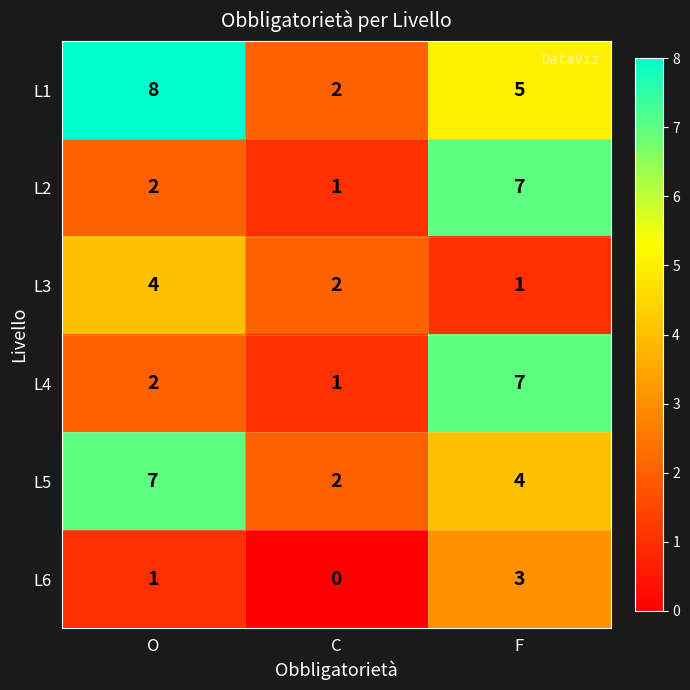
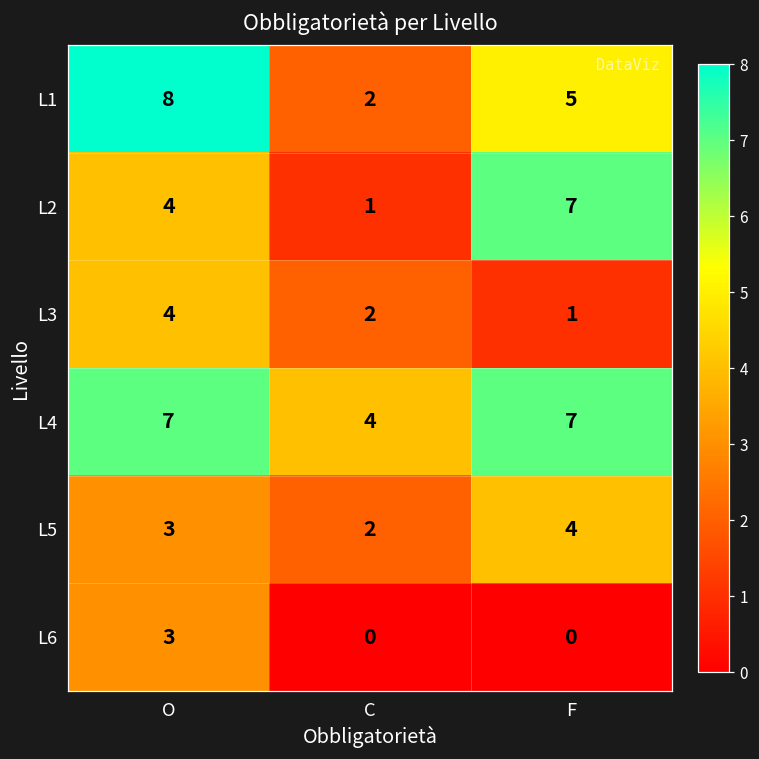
L2, O: 2 -> 4
L4, O: 2 -> 7
L4, C: 1 -> 4
L5, O: 7 -> 3
L6, O: 1 -> 3
L6, F: 3 -> 0
